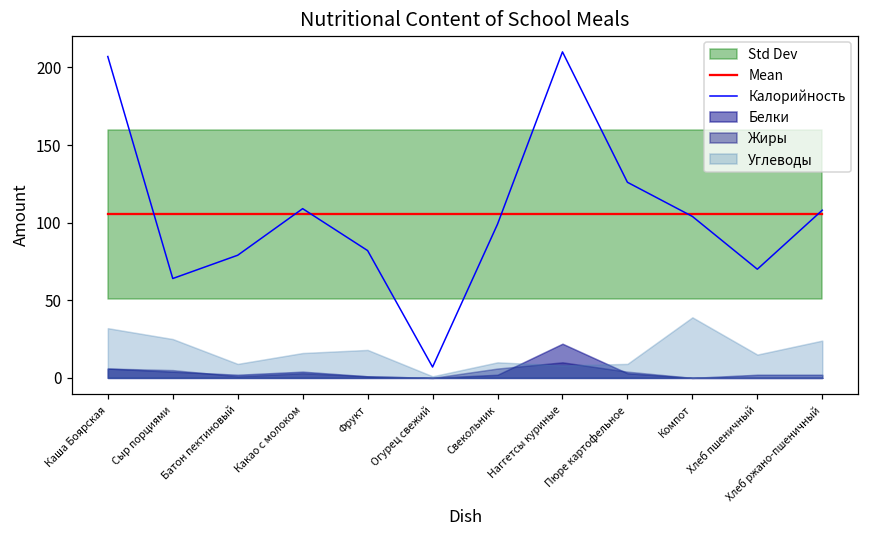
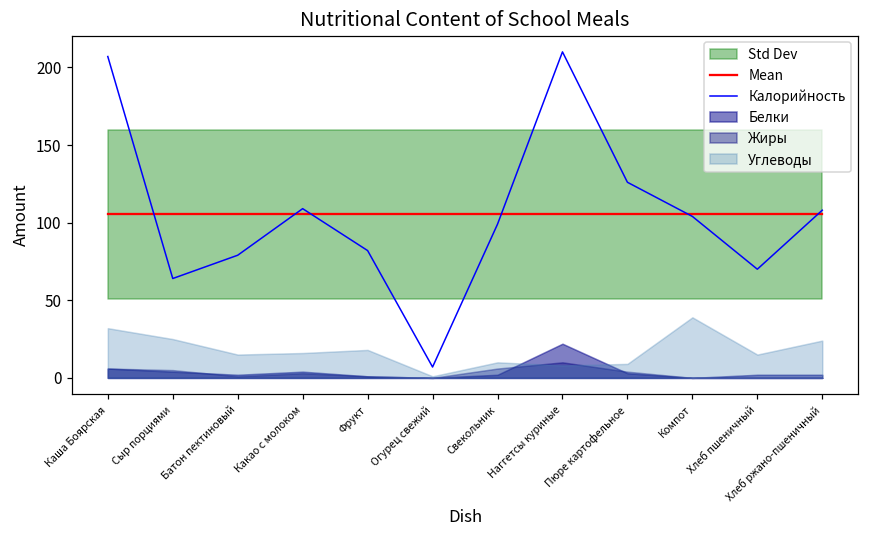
Углеводы, Батон пектиновый: 9 -> 15
